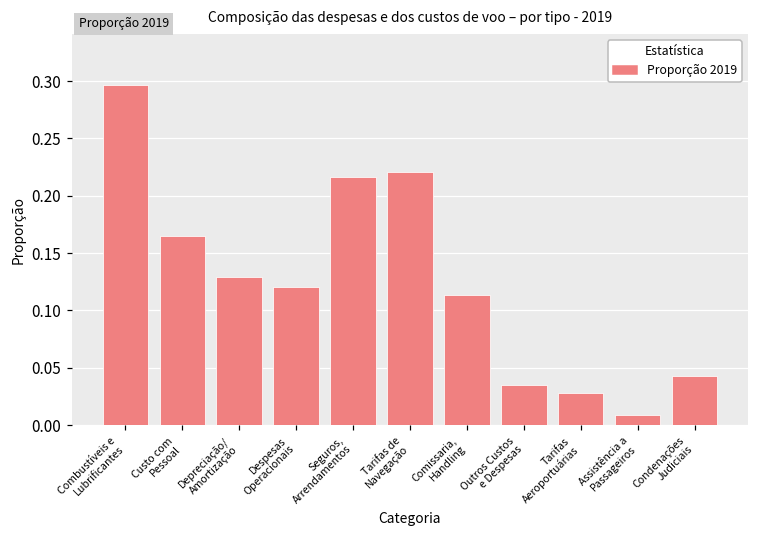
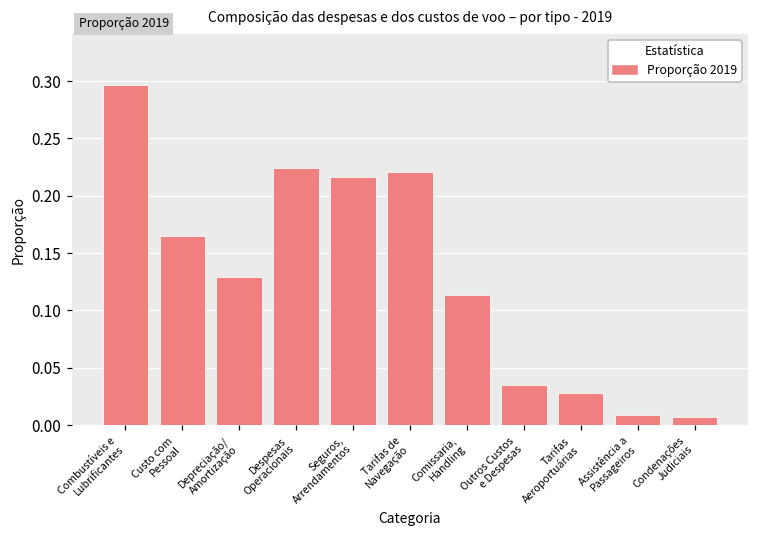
Despesas Operacionais: 0.120 -> 0.224
Condenações Judiciais: 0.043 -> 0.007
